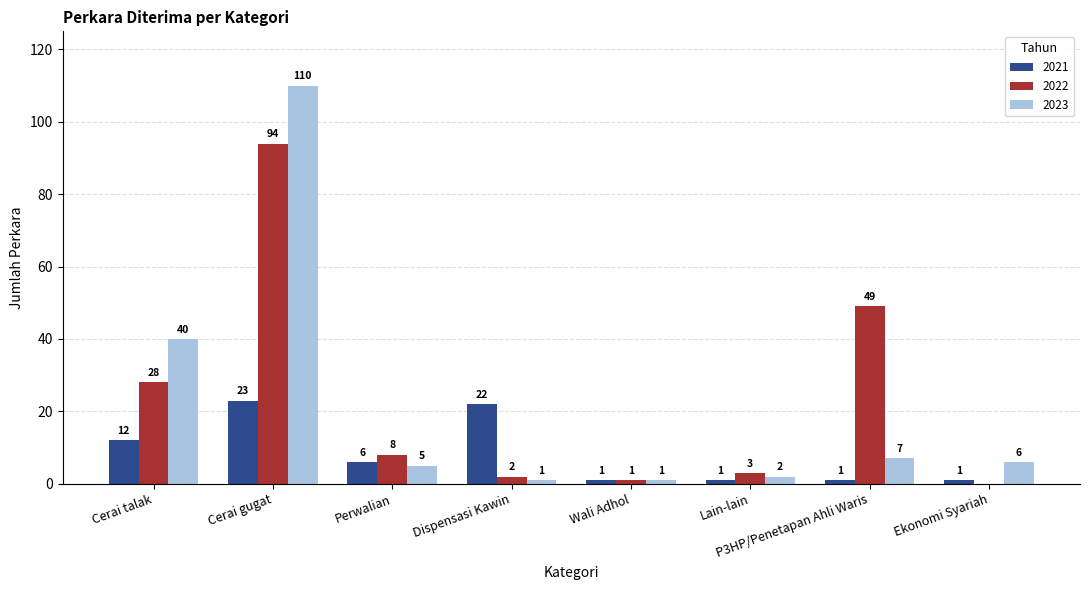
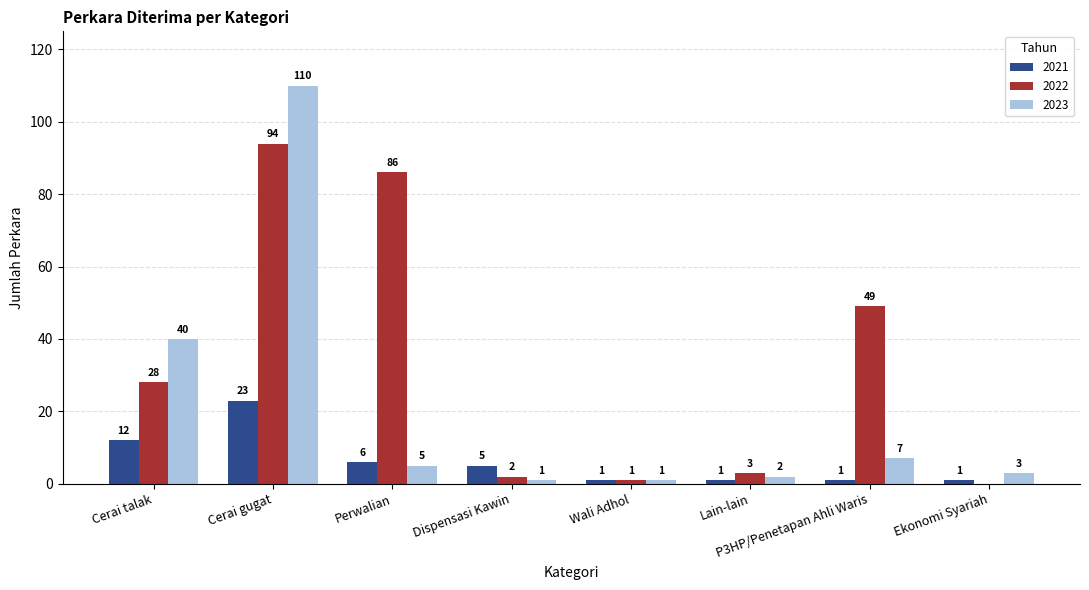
2022, Perwalian: 8 -> 86
2021, Dispensasi Kawin: 22 -> 5
2023, Ekonomi Syariah: 6 -> 3
